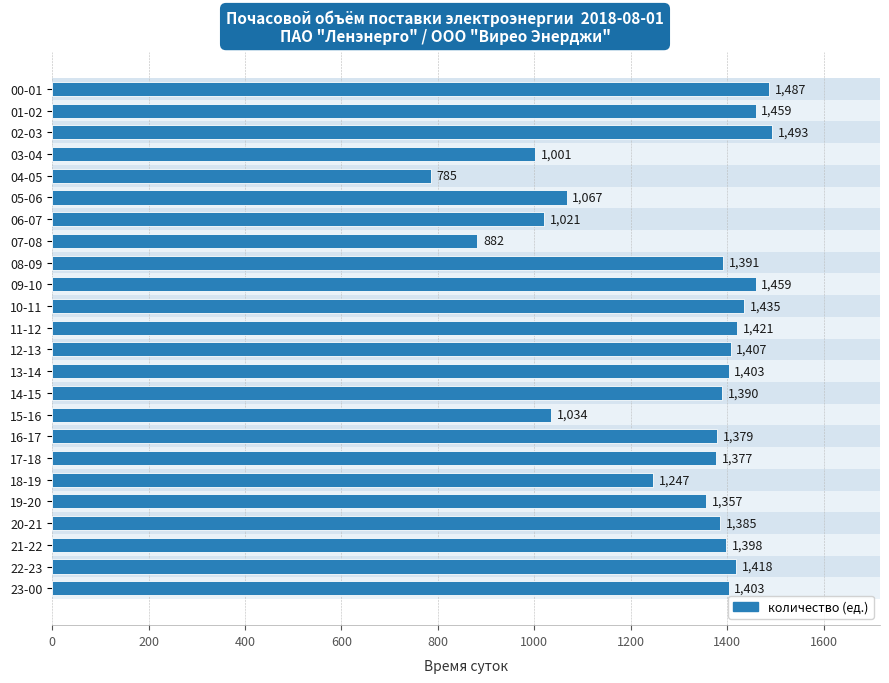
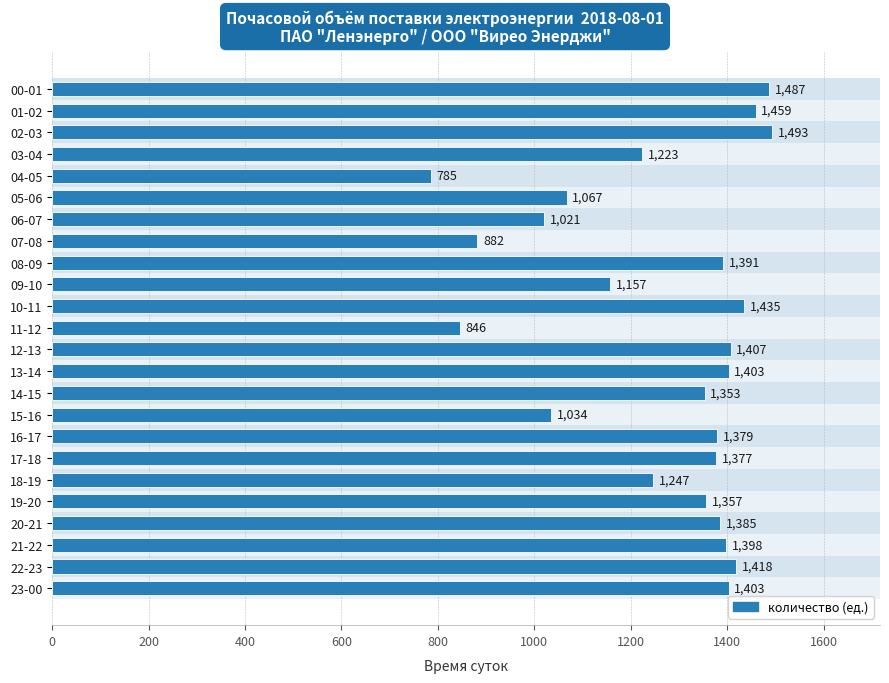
03-04: 1,001 -> 1,223
09-10: 1,459 -> 1,157
11-12: 1,421 -> 846
14-15: 1,390 -> 1,353
